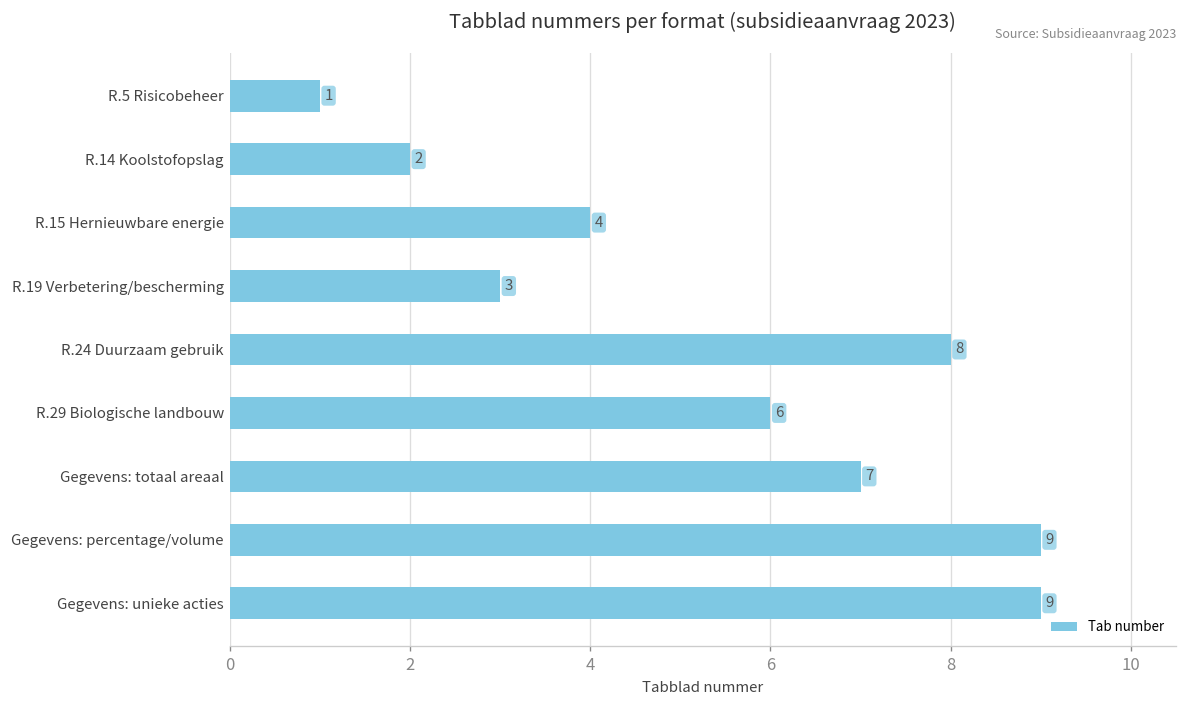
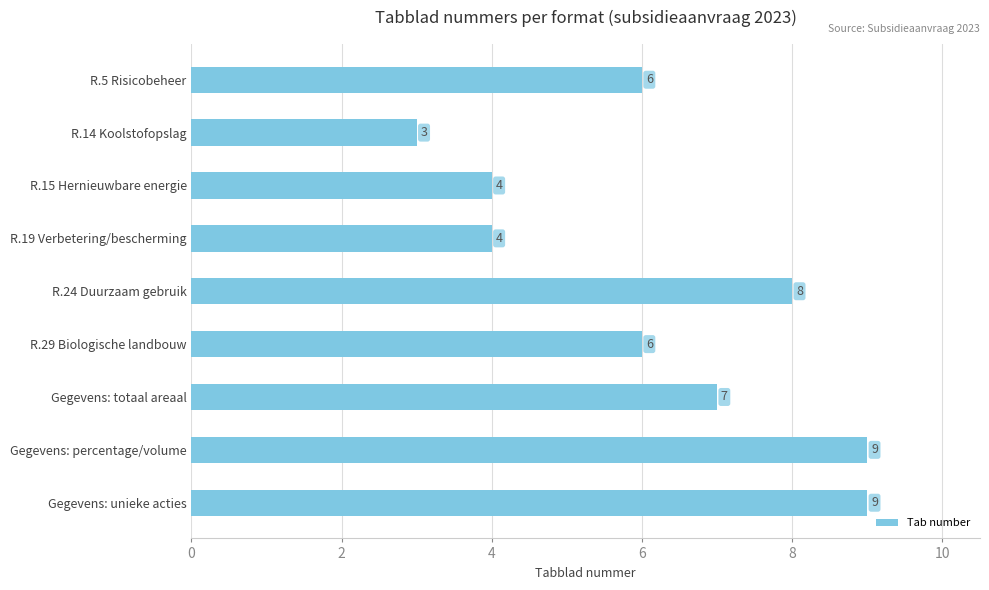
R.5 Risicobeheer: 1 -> 6
R.14 Koolstofopslag: 2 -> 3
R.19 Verbetering/bescherming: 3 -> 4
